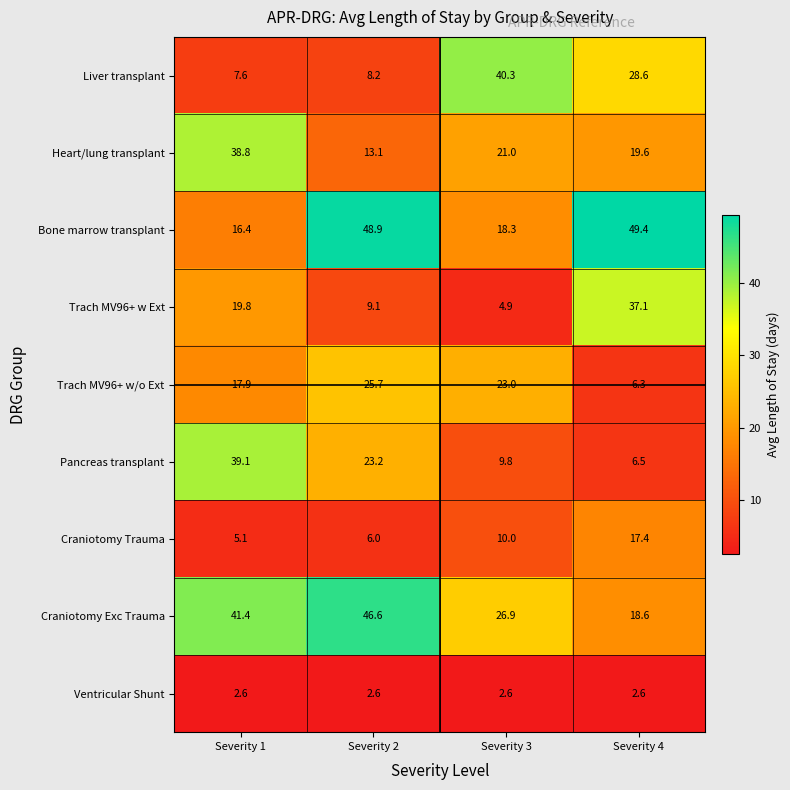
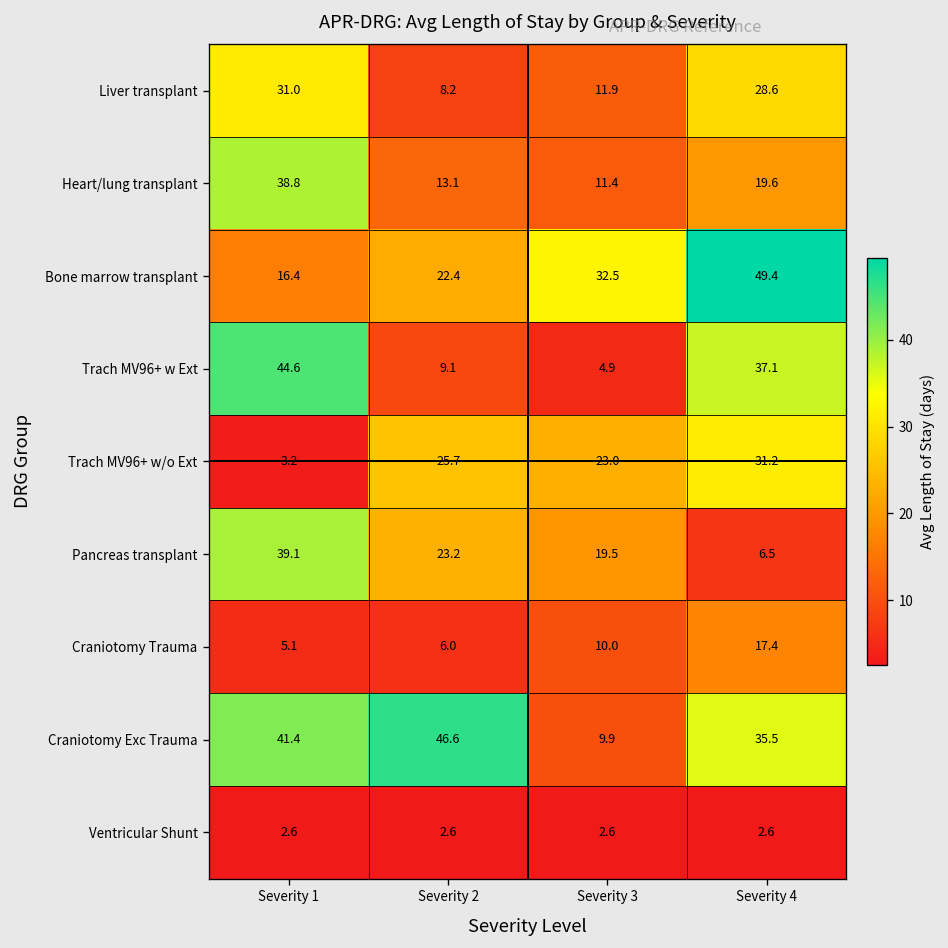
Liver transplant, Severity 1: 7.6 -> 31.0
Liver transplant, Severity 3: 40.3 -> 11.9
Heart/lung transplant, Severity 3: 21.0 -> 11.4
Bone marrow transplant, Severity 2: 48.9 -> 22.4
Bone marrow transplant, Severity 3: 18.3 -> 32.5
Trach MV96+ w Ext, Severity 1: 19.8 -> 44.6
Trach MV96+ w/o Ext, Severity 1: 17.9 -> 3.2
Trach MV96+ w/o Ext, Severity 4: 6.3 -> 31.2
Pancreas transplant, Severity 3: 9.8 -> 19.5
Craniotomy Exc Trauma, Severity 3: 26.9 -> 9.9
Craniotomy Exc Trauma, Severity 4: 18.6 -> 35.5
